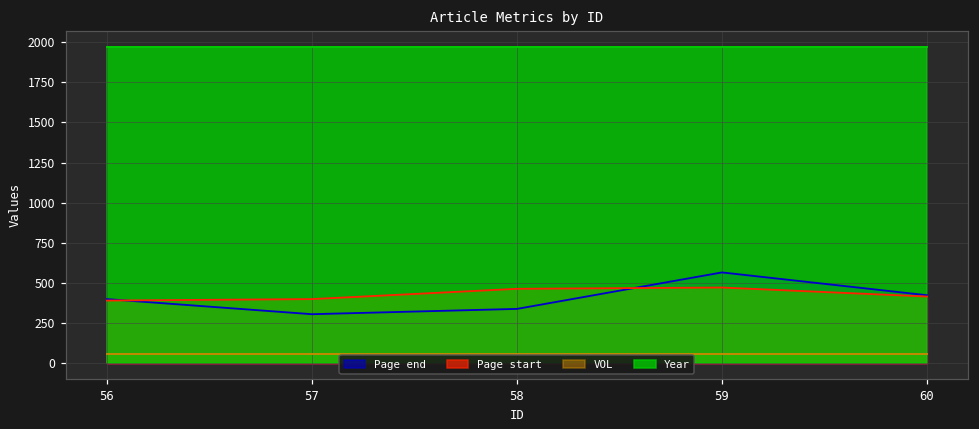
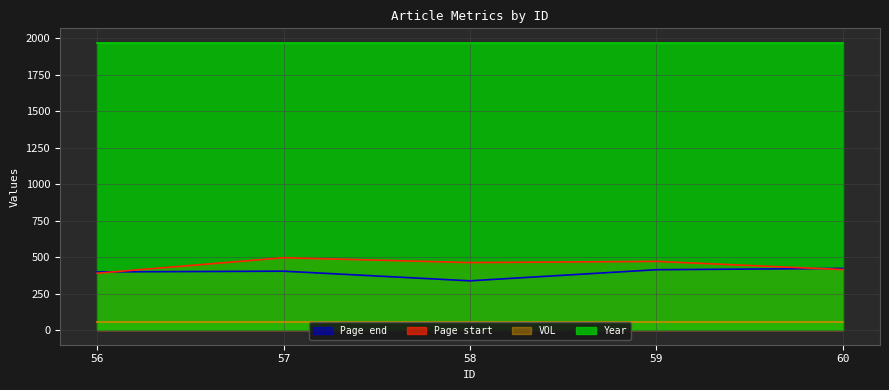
Page end, 57: 310 -> 410
Page start, 57: 400 -> 500
Page end, 59: 570 -> 420
